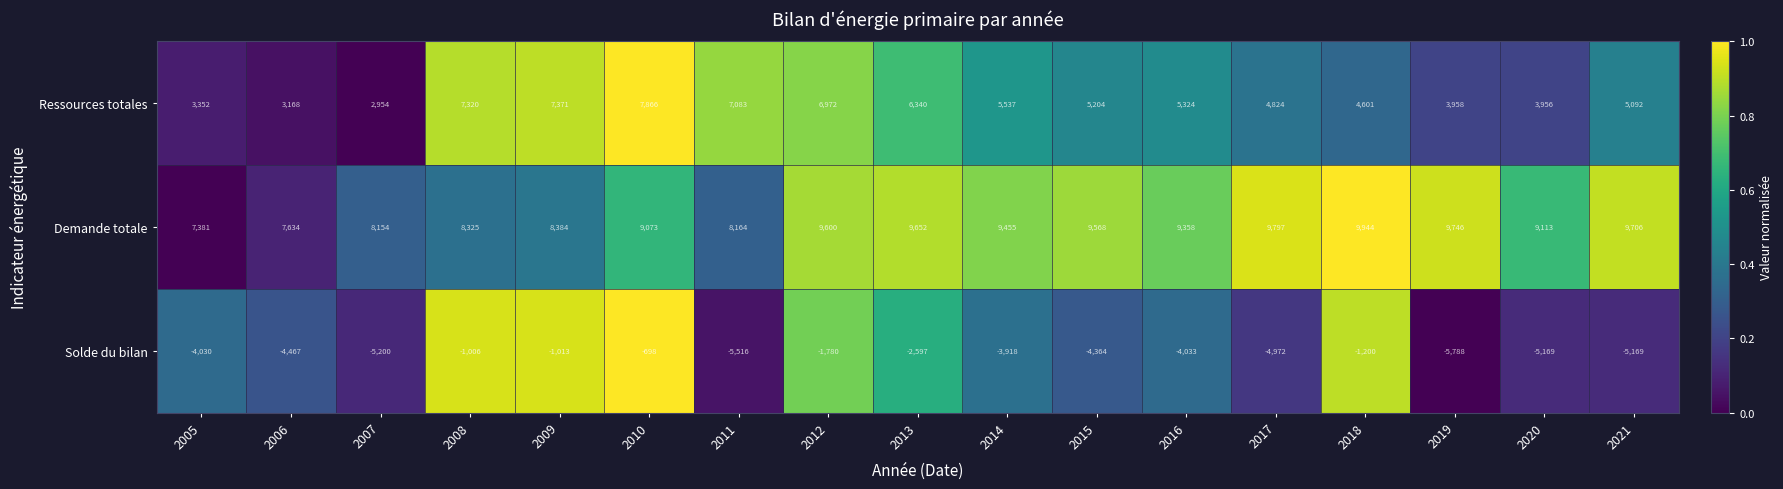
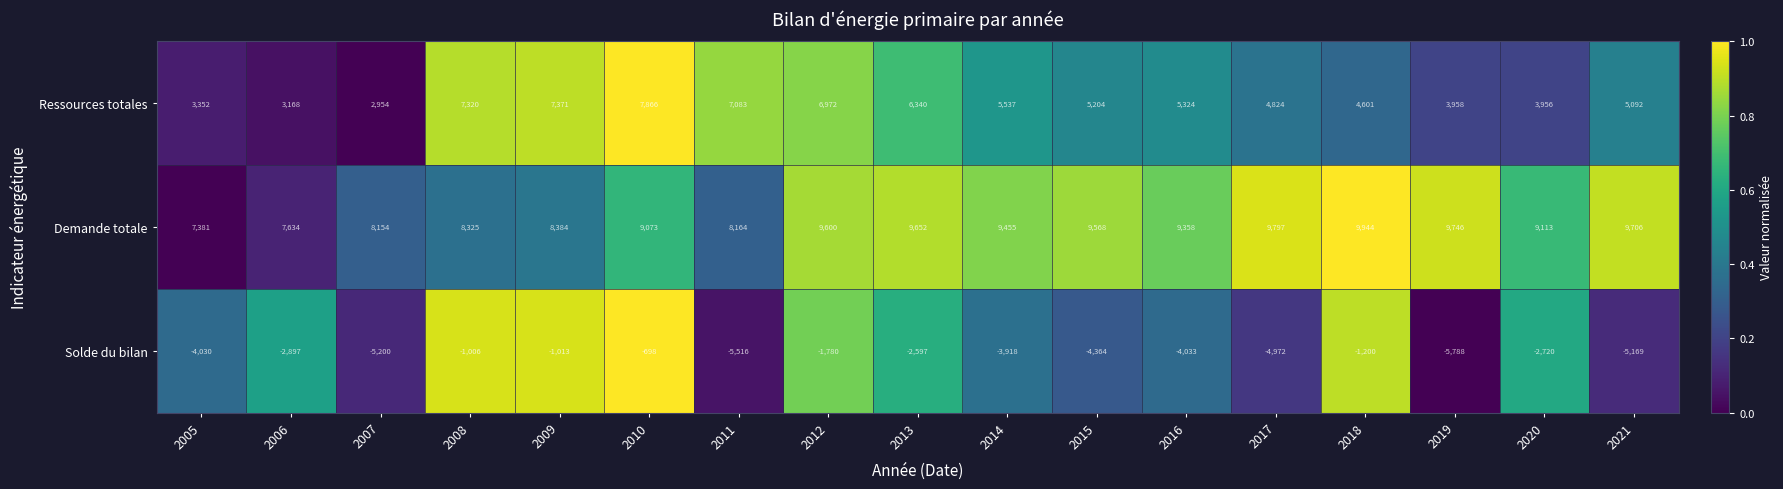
Solde du bilan, 2006: -4,467 -> -2,897
Solde du bilan, 2020: -5,169 -> -2,720
